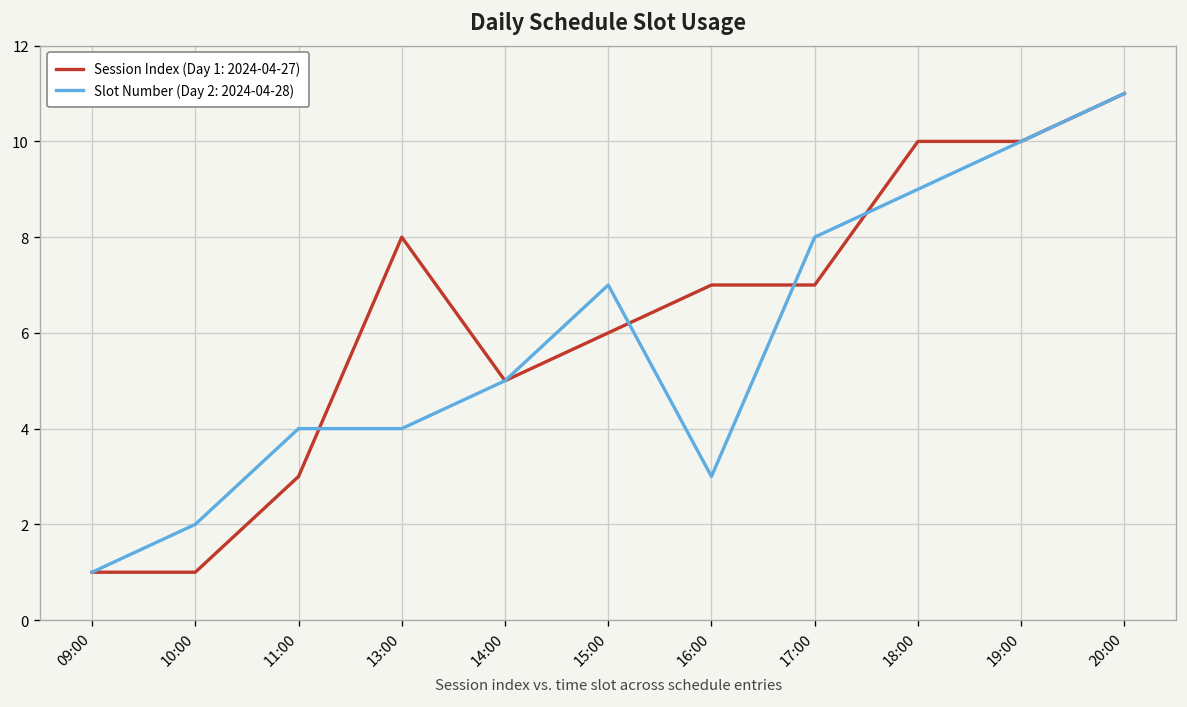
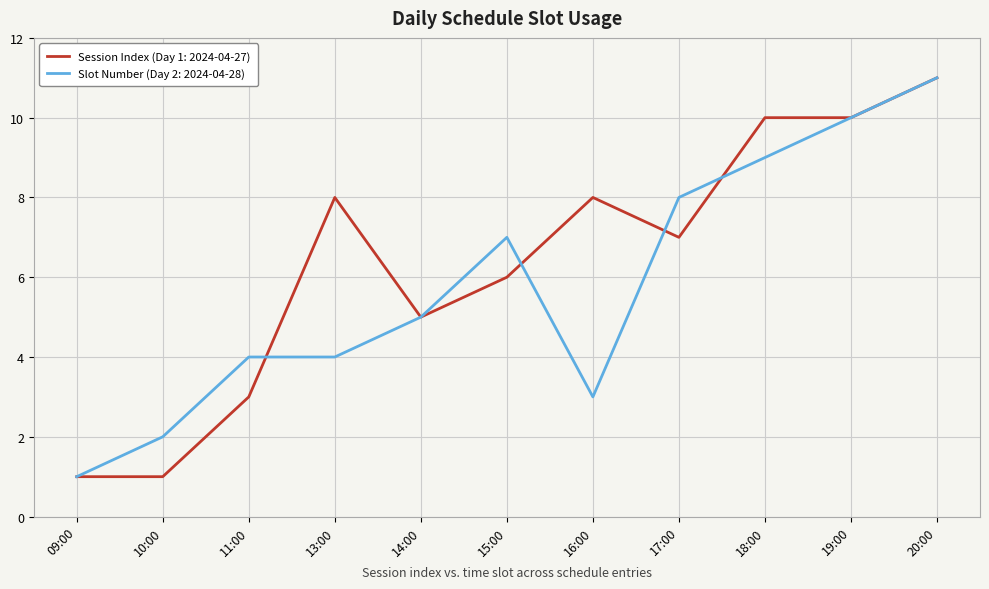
Session Index (Day 1: 2024-04-27), 16:00: 7 -> 8
